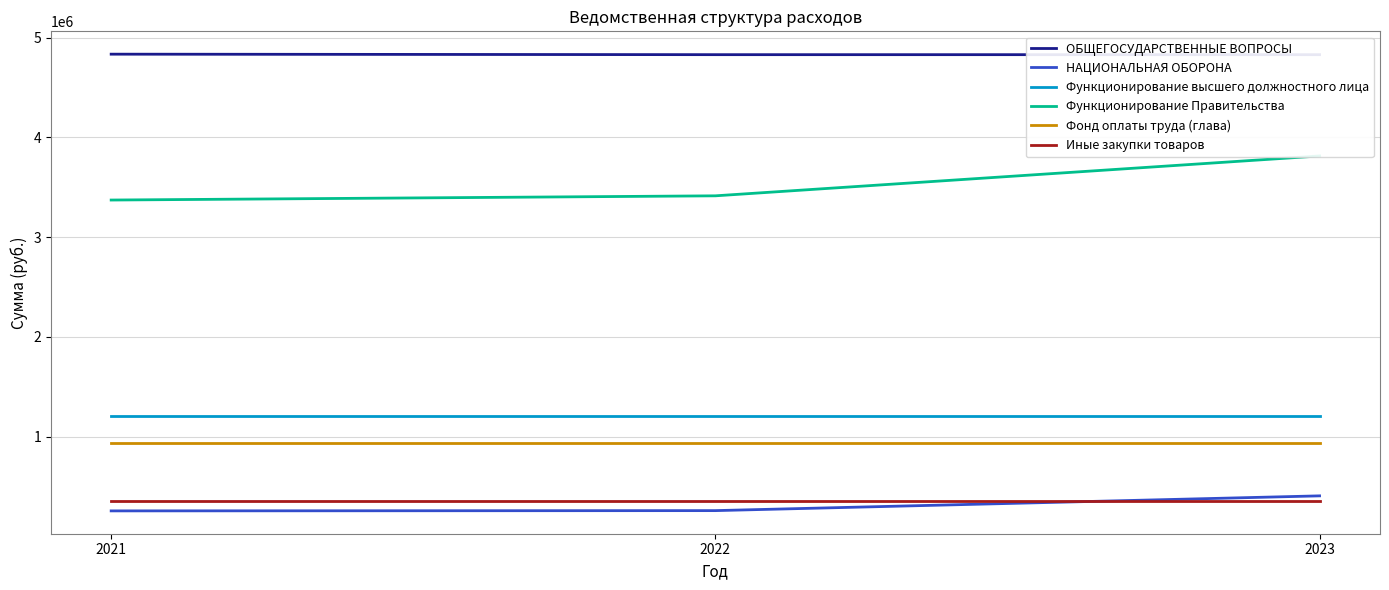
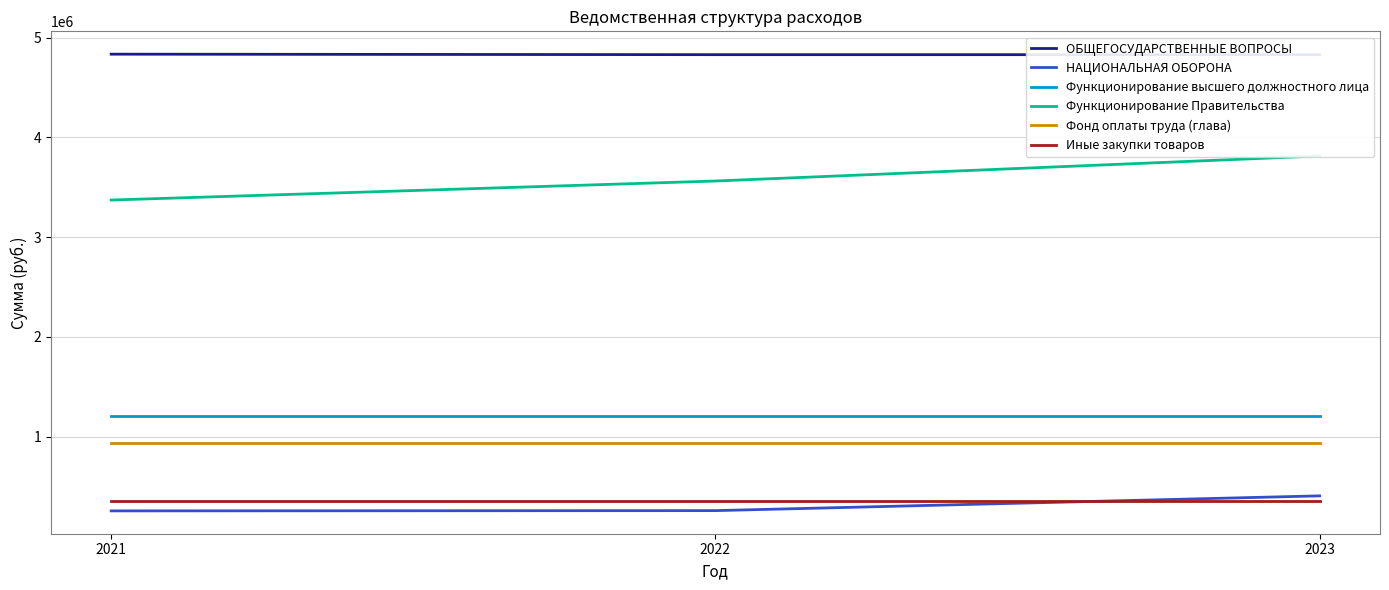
Функционирование Правительства, 2022: 3400000 -> 3600000
